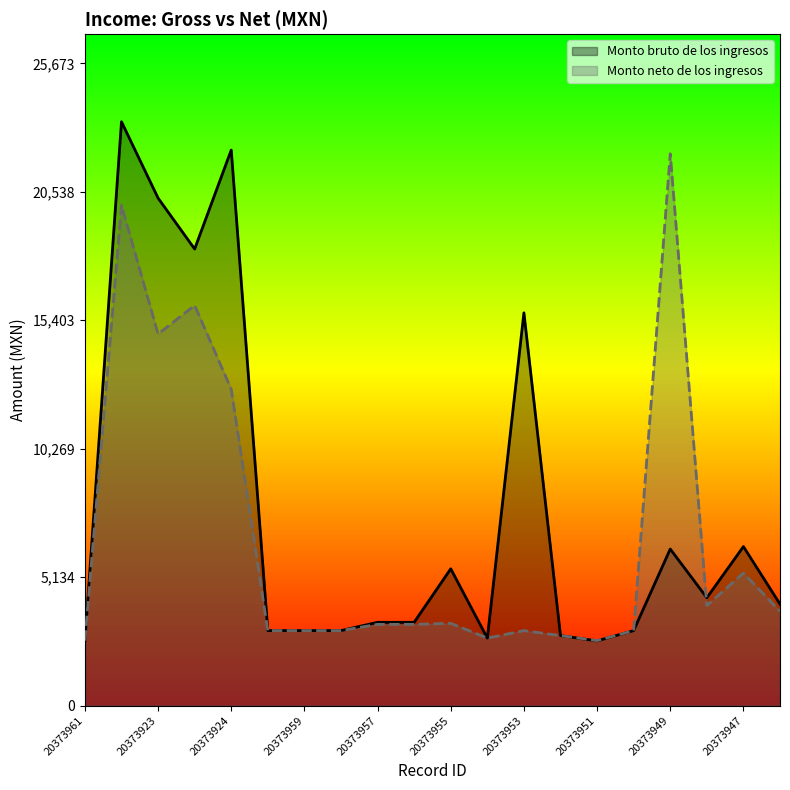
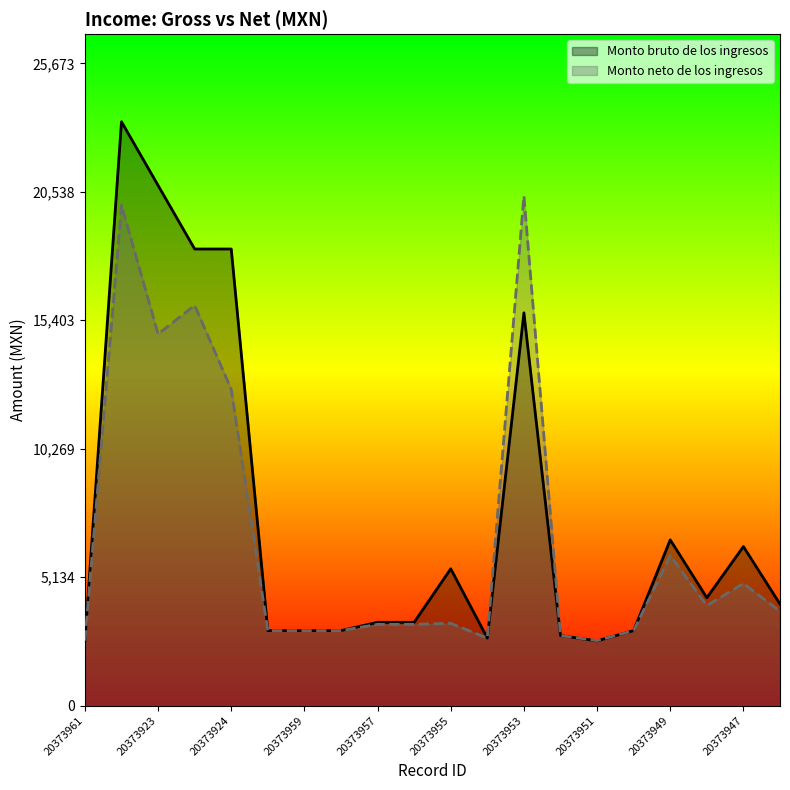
Monto bruto de los ingresos, 20373923: 20,300 -> 20,800
Monto bruto de los ingresos, 20373924: 22,200 -> 18,300
Monto neto de los ingresos, 20373953: 3,000 -> 20,400
Monto bruto de los ingresos, 20373949: 6,300 -> 6,600
Monto neto de los ingresos, 20373949: 22,100 -> 6,000
Monto neto de los ingresos, 20373947: 5,300 -> 4,900
